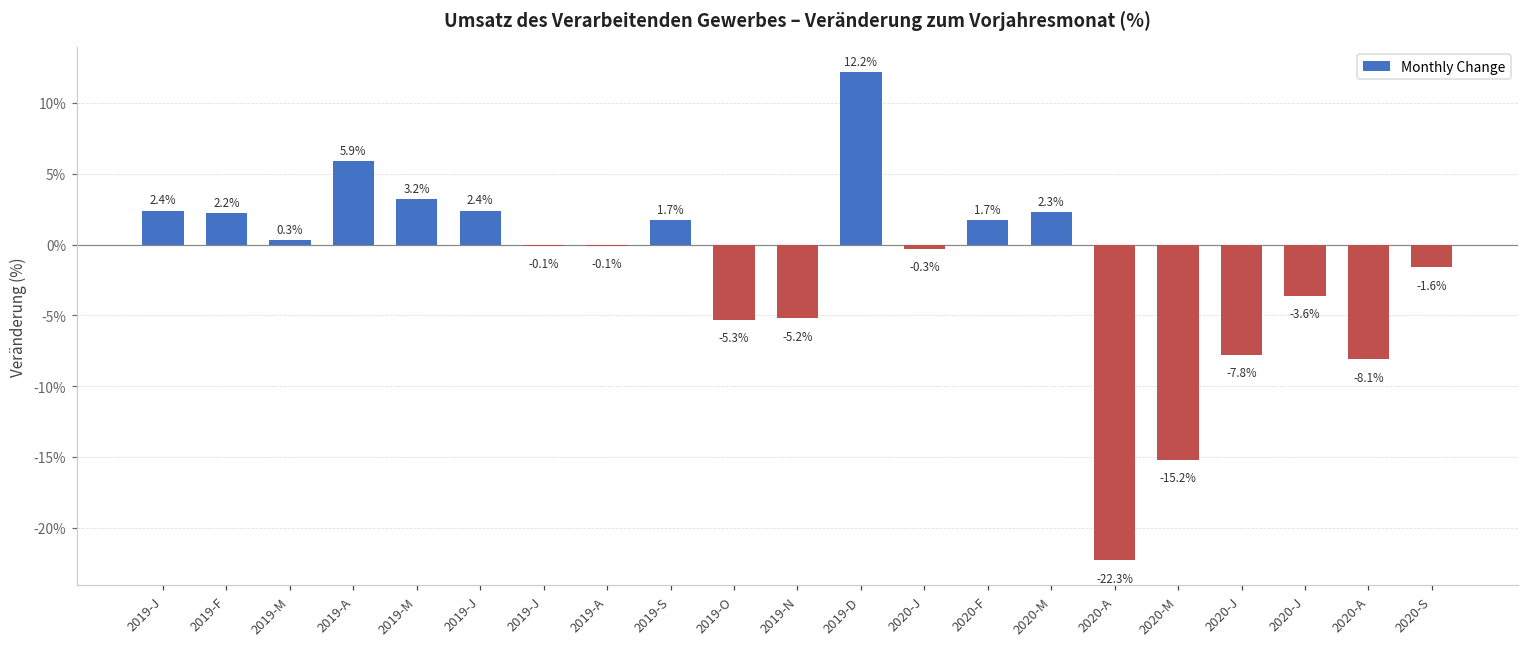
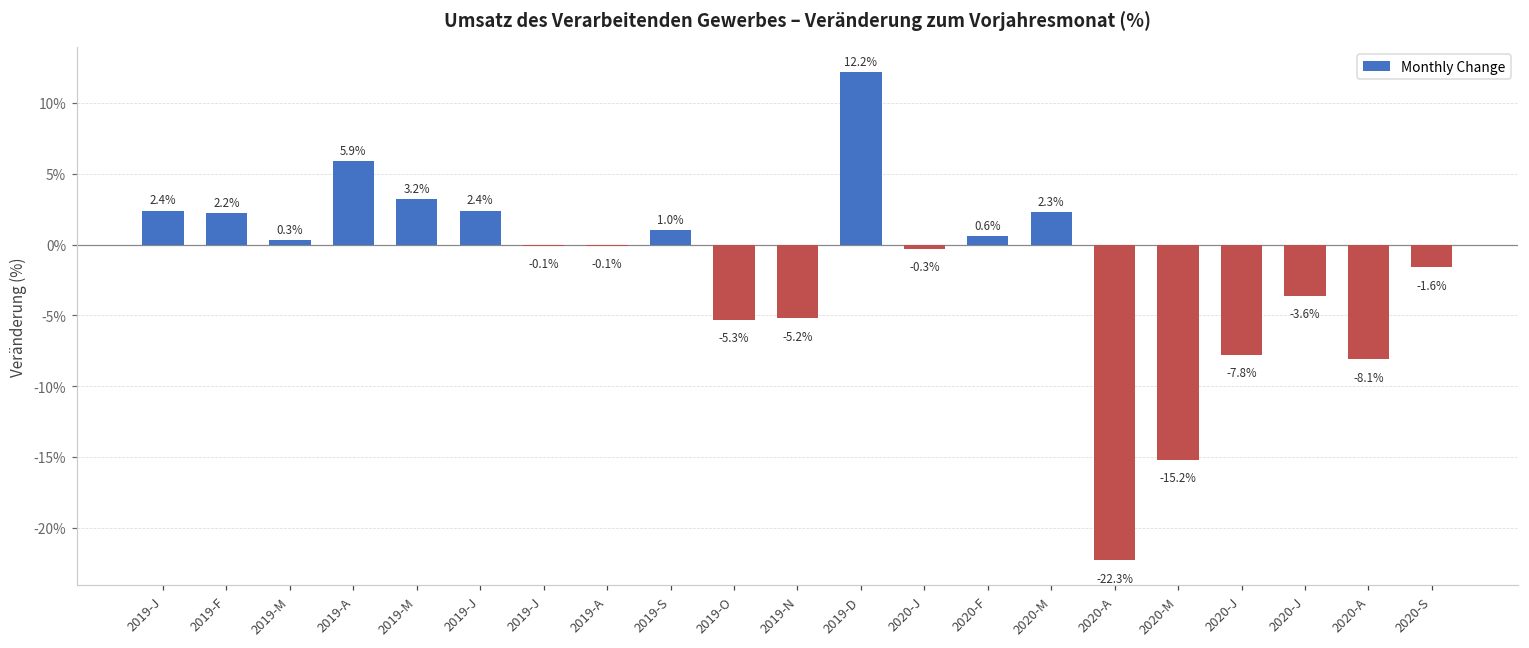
2019-S: 1.7% -> 1.0%
2020-F: 1.7% -> 0.6%
